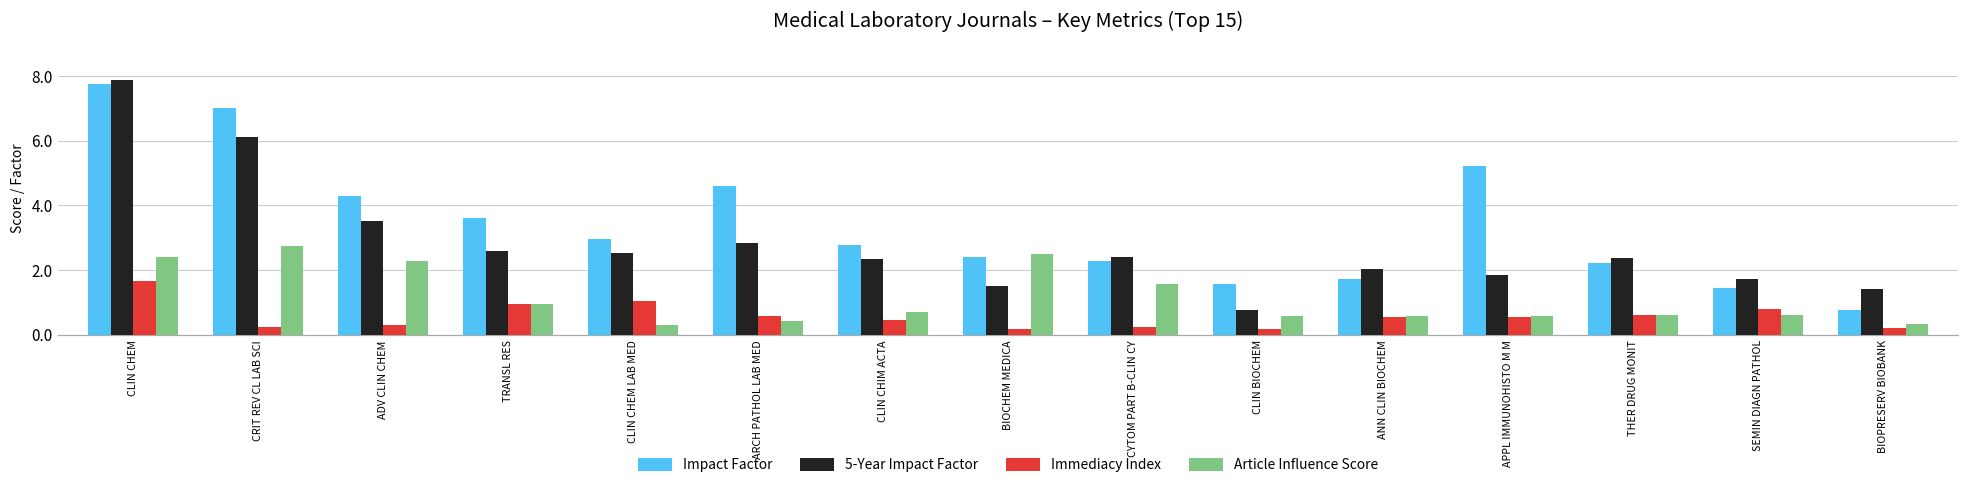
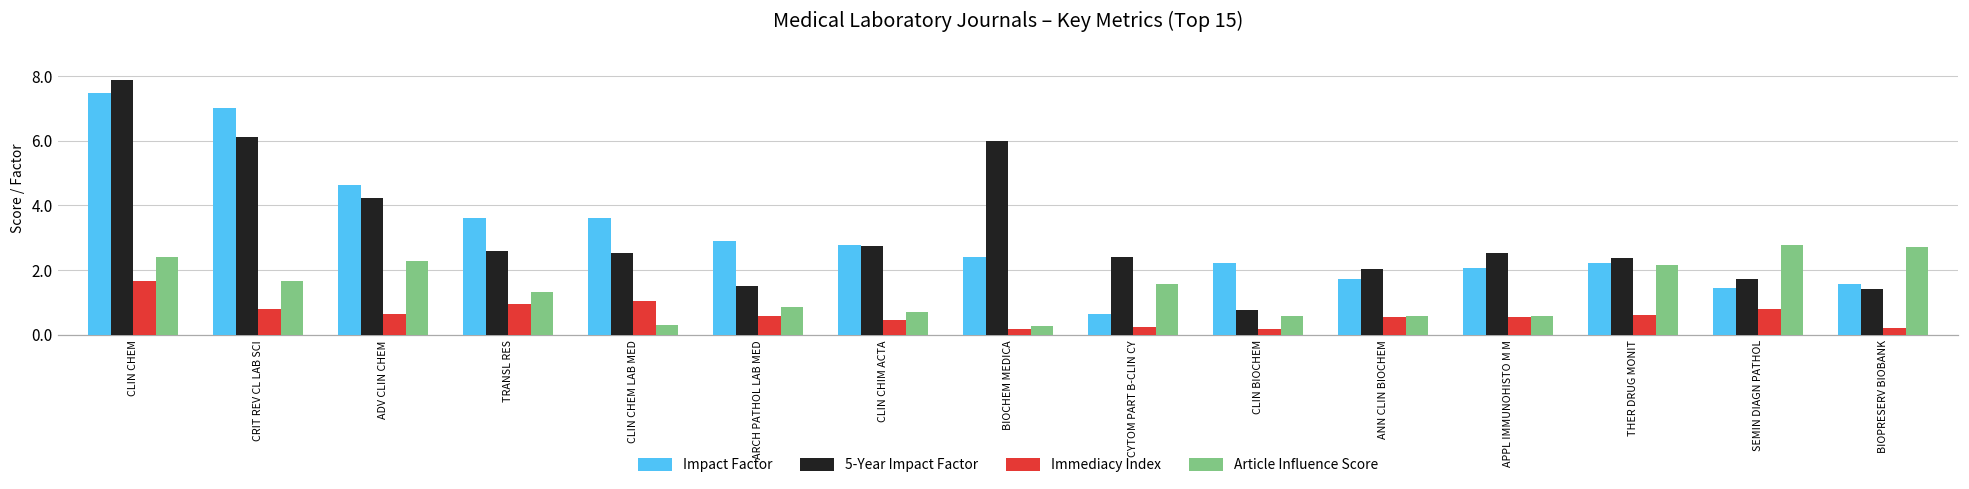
Impact Factor, CLIN CHEM: 7.8 -> 7.5
Immediacy Index, CRIT REV CL LAB SCI: 0.3 -> 0.8
Article Influence Score, CRIT REV CL LAB SCI: 2.8 -> 1.7
Impact Factor, ADV CLIN CHEM: 4.3 -> 4.6
5-Year Impact Factor, ADV CLIN CHEM: 3.5 -> 4.2
Immediacy Index, ADV CLIN CHEM: 0.3 -> 0.6
Article Influence Score, TRANSL RES: 1.0 -> 1.3
Impact Factor, CLIN CHEM LAB MED: 3.0 -> 3.6
Impact Factor, ARCH PATHOL LAB MED: 4.6 -> 2.9
5-Year Impact Factor, ARCH PATHOL LAB MED: 2.8 -> 1.5
Article Influence Score, ARCH PATHOL LAB MED: 0.4 -> 0.9
5-Year Impact Factor, CLIN CHIM ACTA: 2.3 -> 2.7
5-Year Impact Factor, BIOCHEM MEDICA: 1.5 -> 6.0
Article Influence Score, BIOCHEM MEDICA: 2.5 -> 0.3
Impact Factor, CYTOM PART B-CLIN CY: 2.3 -> 0.7
Impact Factor, CLIN BIOCHEM: 1.6 -> 2.2
Impact Factor, APPL IMMUNOHISTO M M: 5.2 -> 2.1
5-Year Impact Factor, APPL IMMUNOHISTO M M: 1.8 -> 2.5
Article Influence Score, THER DRUG MONIT: 0.6 -> 2.1
Article Influence Score, SEMIN DIAGN PATHOL: 0.6 -> 2.8
Impact Factor, BIOPRESERV BIOBANK: 0.8 -> 1.6
Article Influence Score, BIOPRESERV BIOBANK: 0.3 -> 2.7
